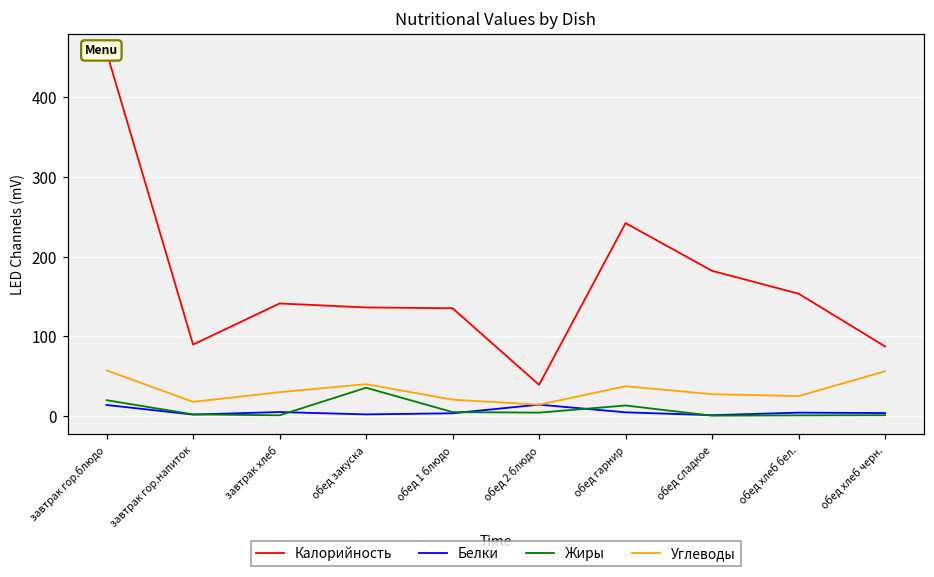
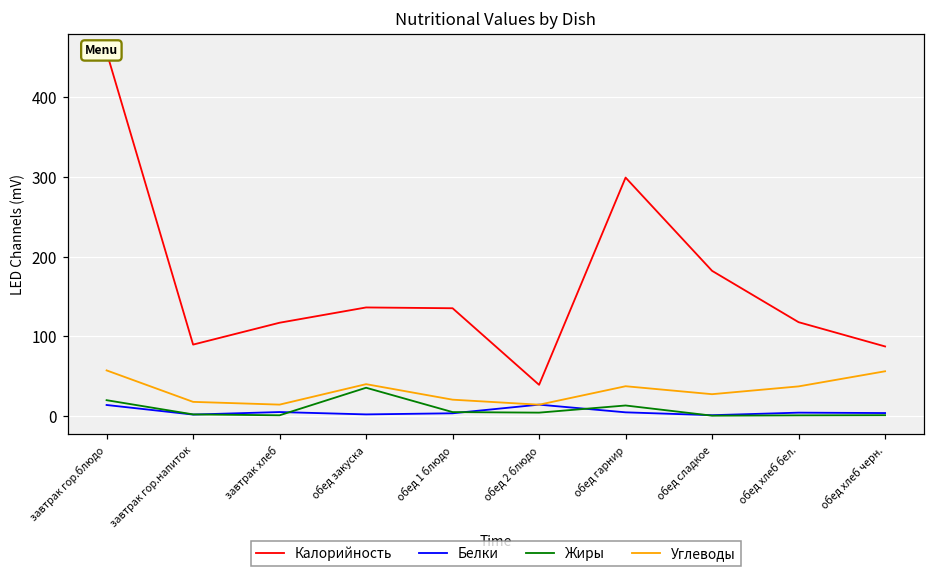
Калорийность, завтрак хлеб: 140 -> 120
Углеводы, завтрак хлеб: 30 -> 10
Калорийность, обед гарнир: 240 -> 300
Калорийность, обед хлеб бел.: 150 -> 120
Углеводы, обед хлеб бел.: 20 -> 40
